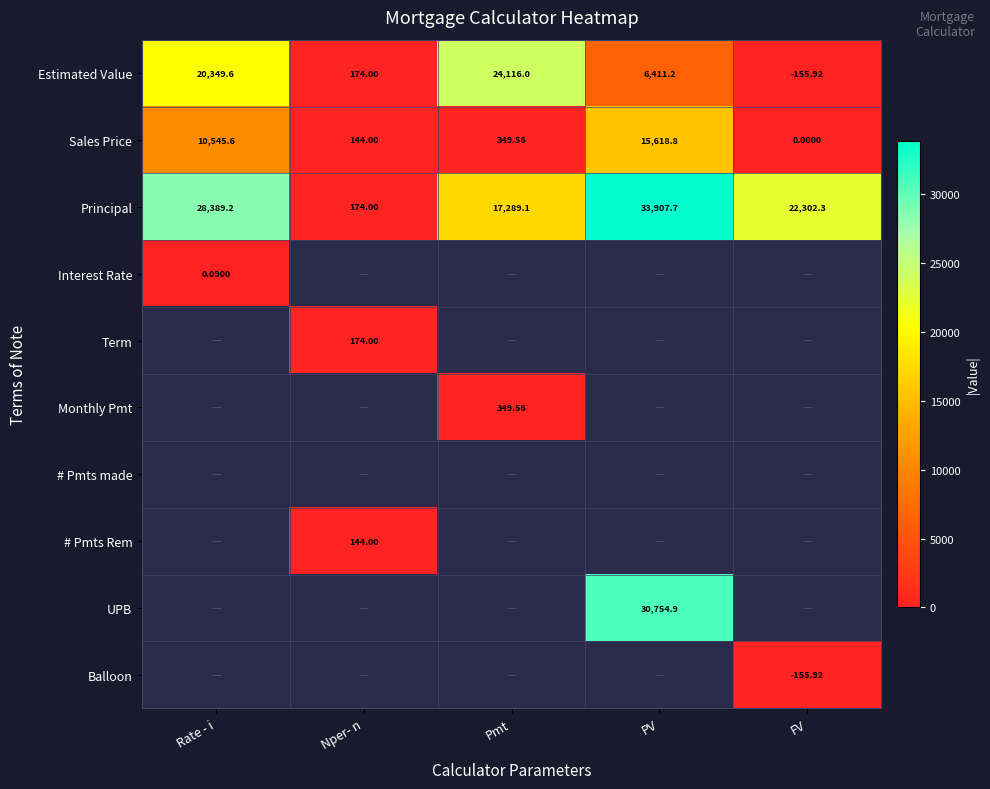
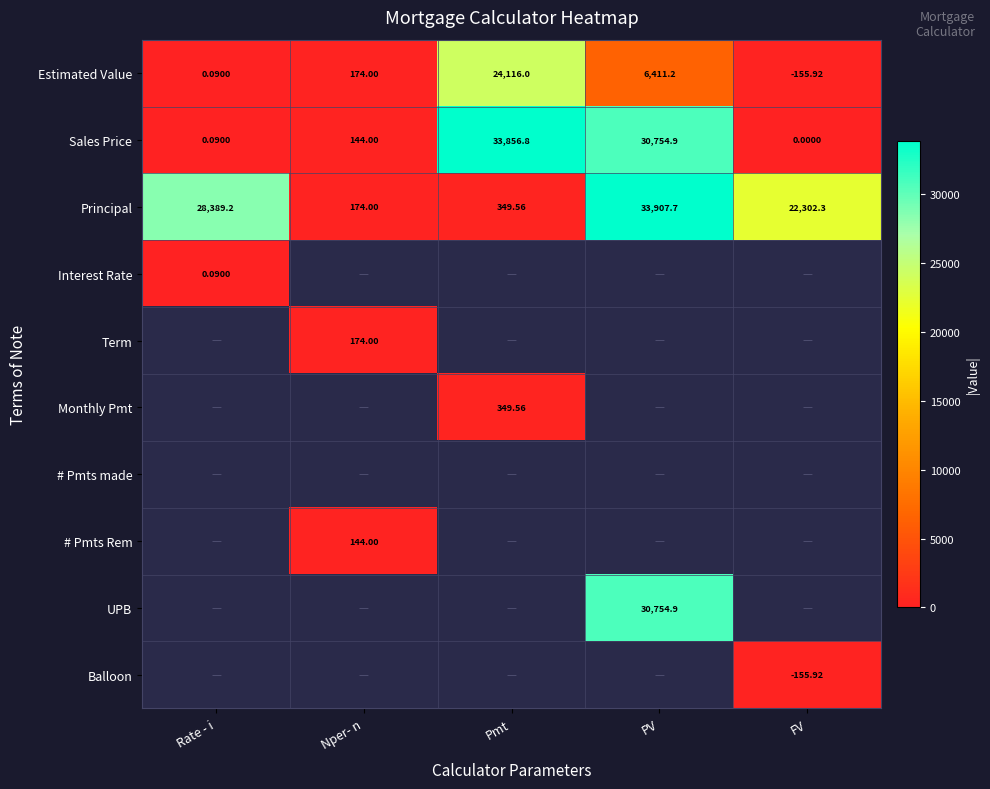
Estimated Value, Rate - i: 20,349.6 -> 0.0900
Sales Price, Rate - i: 10,545.6 -> 0.0900
Sales Price, Pmt: 349.56 -> 33,856.8
Sales Price, PV: 15,618.8 -> 30,754.9
Principal, Pmt: 17,289.1 -> 349.56
